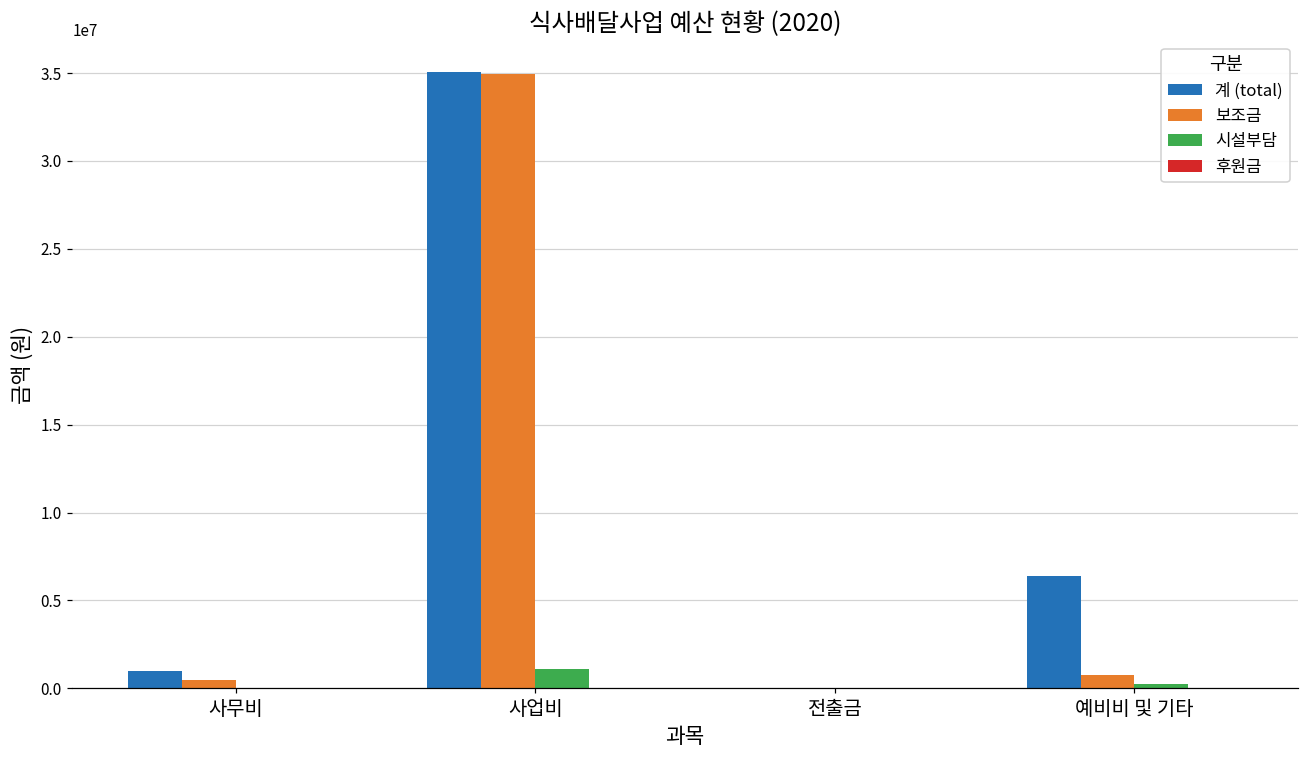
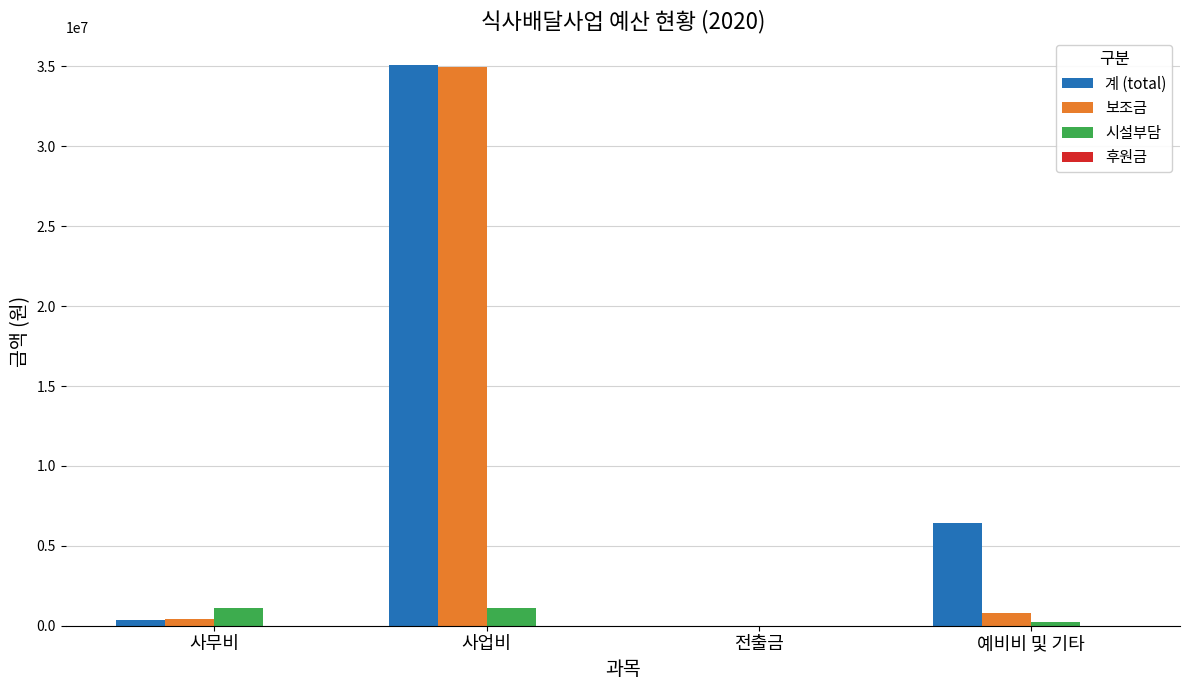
계 (total), 사무비: 1000000 -> 400000
시설부담, 사무비: 0 -> 1100000
